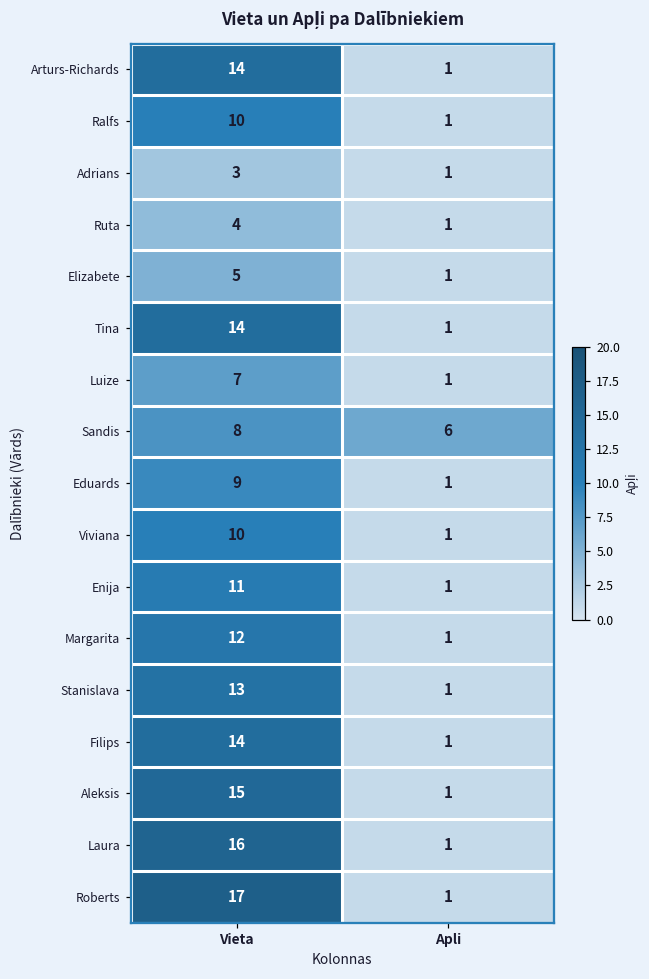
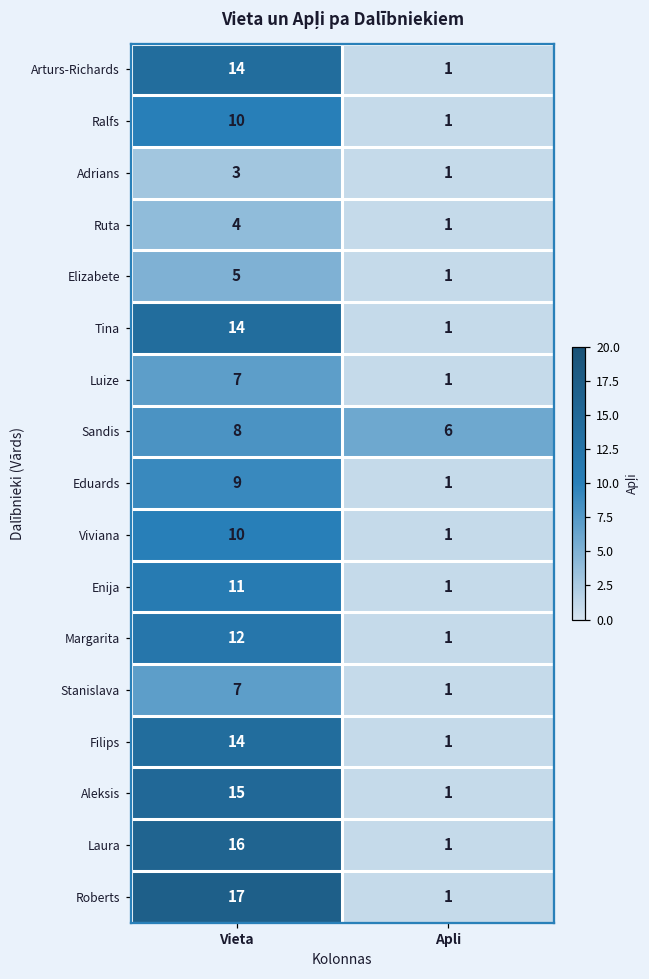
Stanislava, Vieta: 13 -> 7
